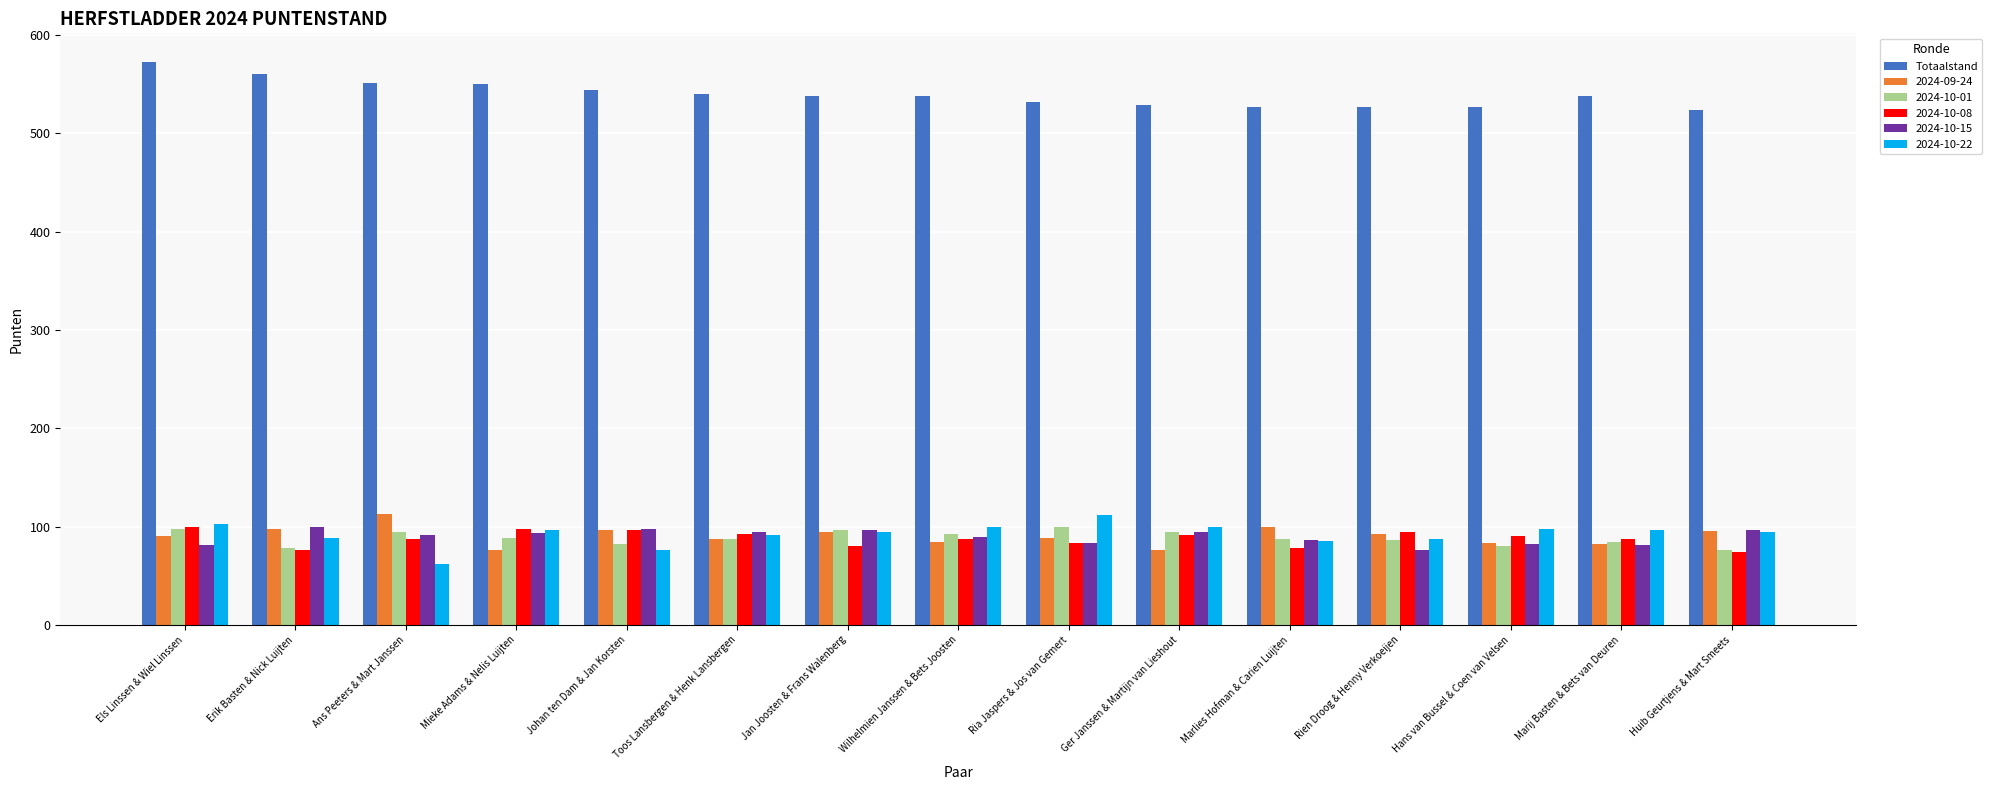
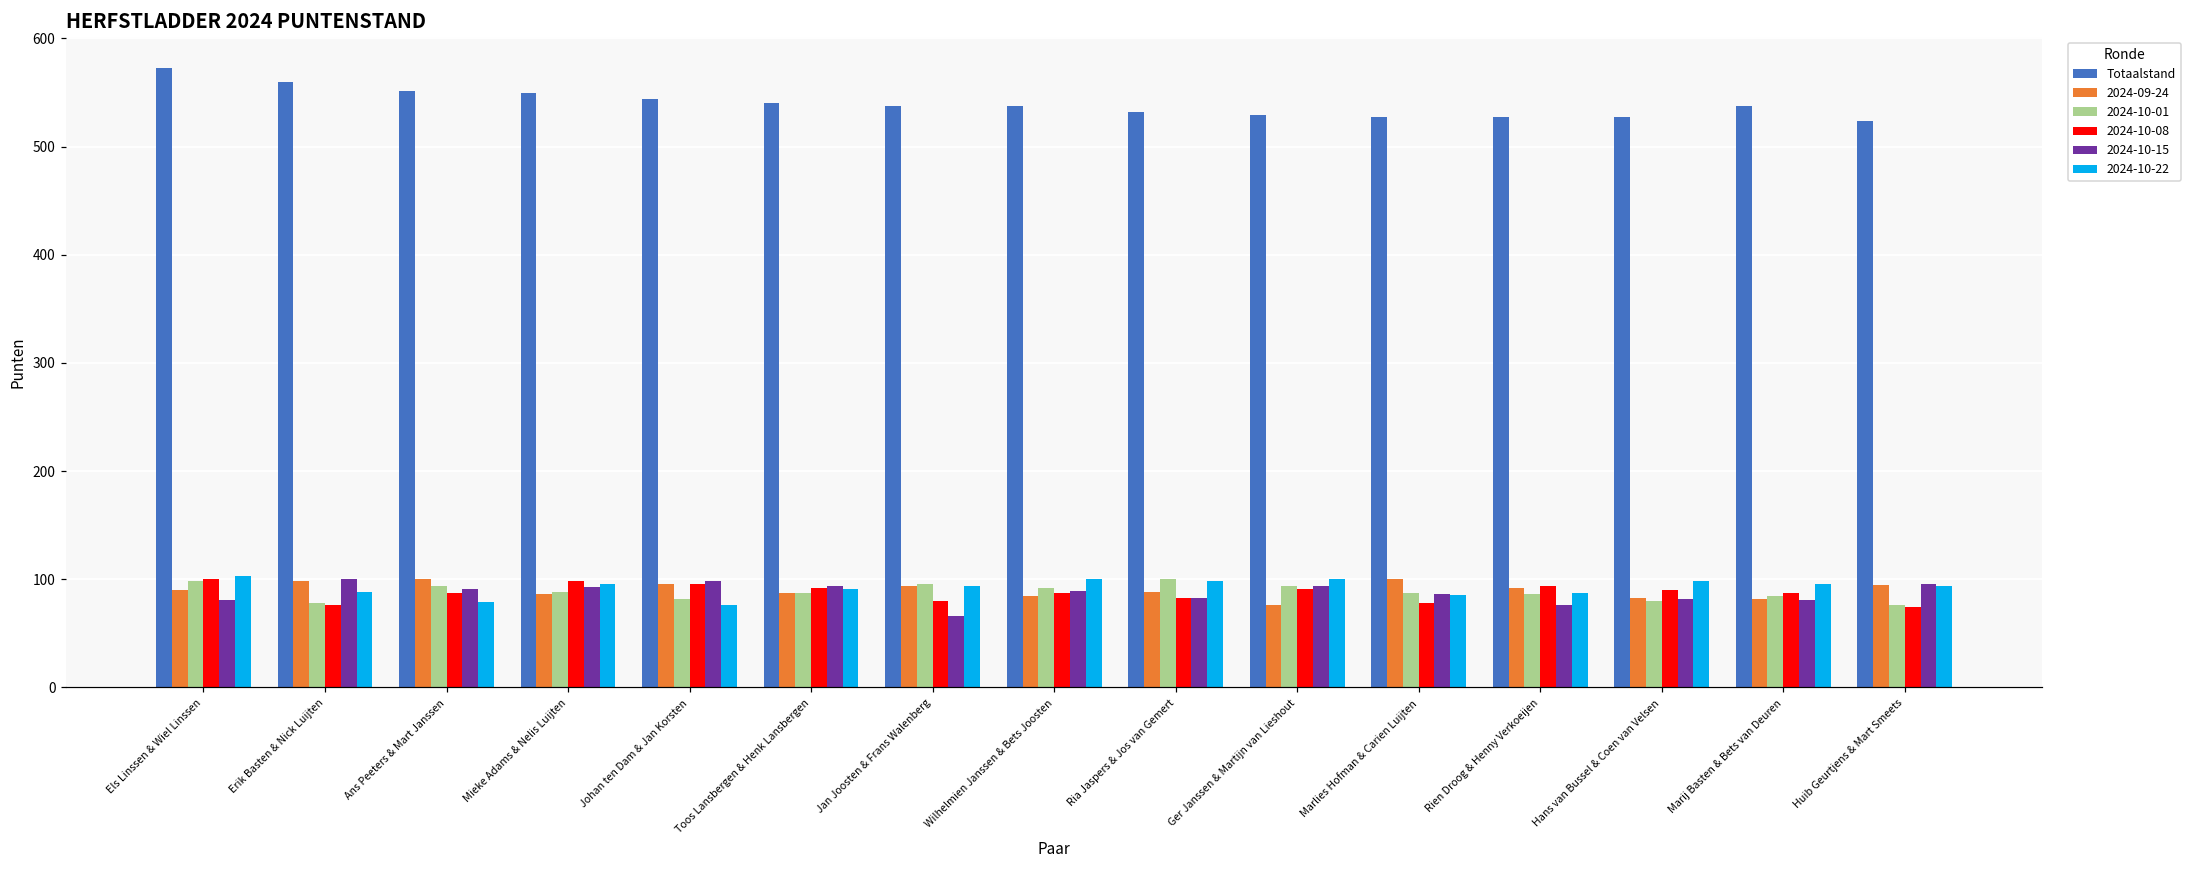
2024-09-24, Ans Peeters & Mart Janssen: 110 -> 100
2024-10-22, Ans Peeters & Mart Janssen: 60 -> 80
2024-09-24, Mieke Adams & Nelis Luijten: 80 -> 90
2024-10-15, Jan Joosten & Frans Walenberg: 100 -> 70
2024-10-22, Ria Jaspers & Jos van Gemert: 110 -> 100
